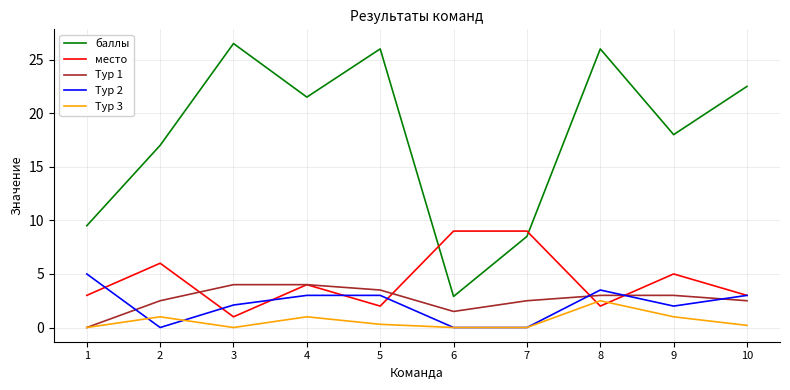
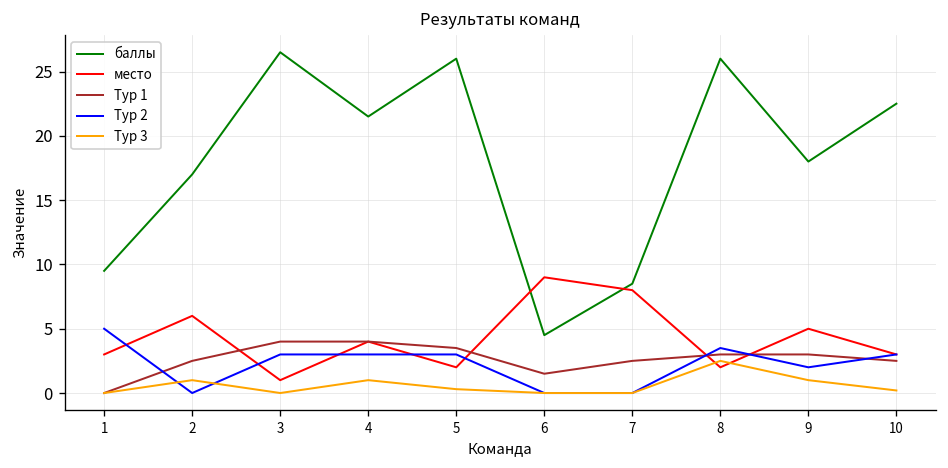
Тур 2, 3: 2.1 -> 3.0
баллы, 6: 2.9 -> 4.5
место, 7: 9 -> 8
